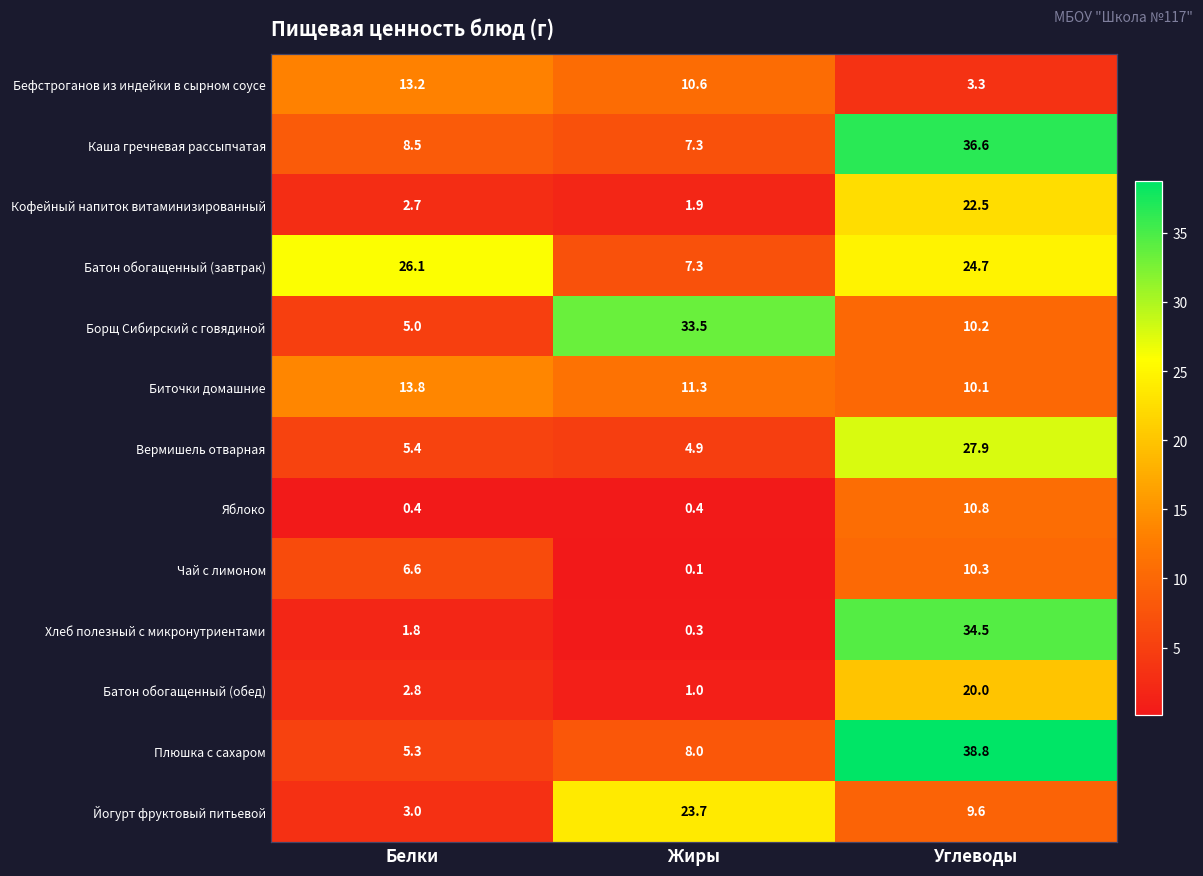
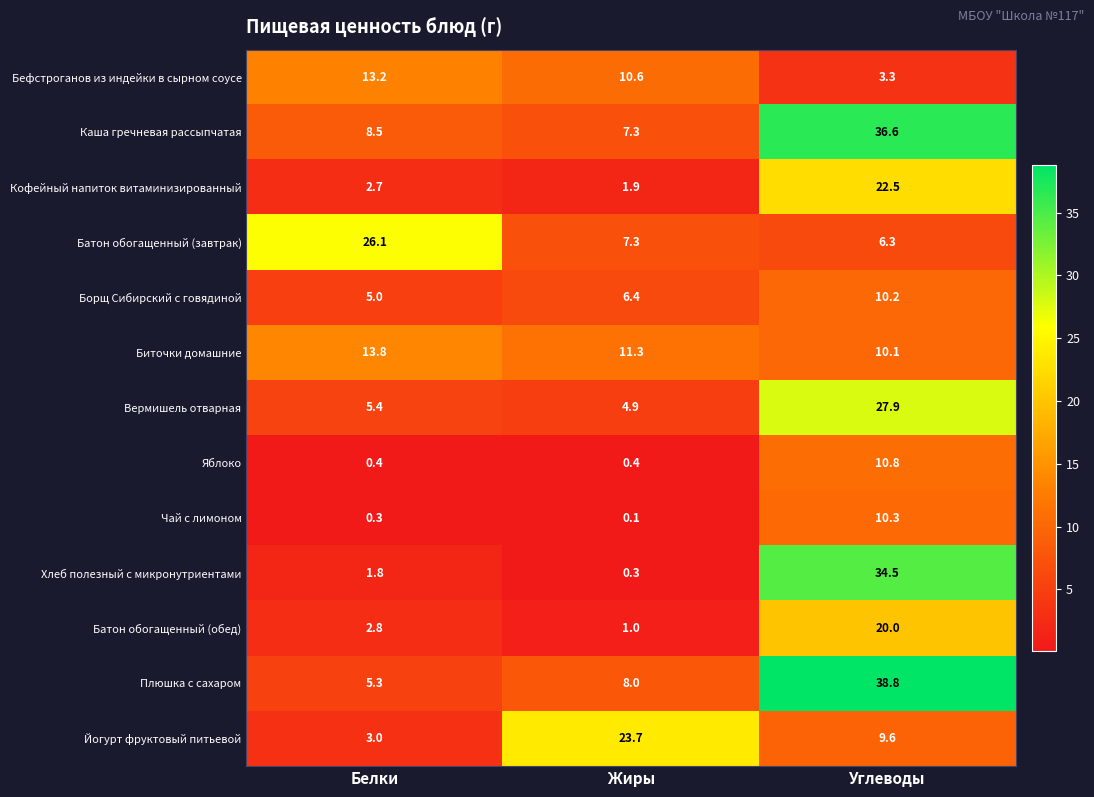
Батон обогащенный (завтрак), Углеводы: 24.7 -> 6.3
Борщ Сибирский с говядиной, Жиры: 33.5 -> 6.4
Чай с лимоном, Белки: 6.6 -> 0.3
